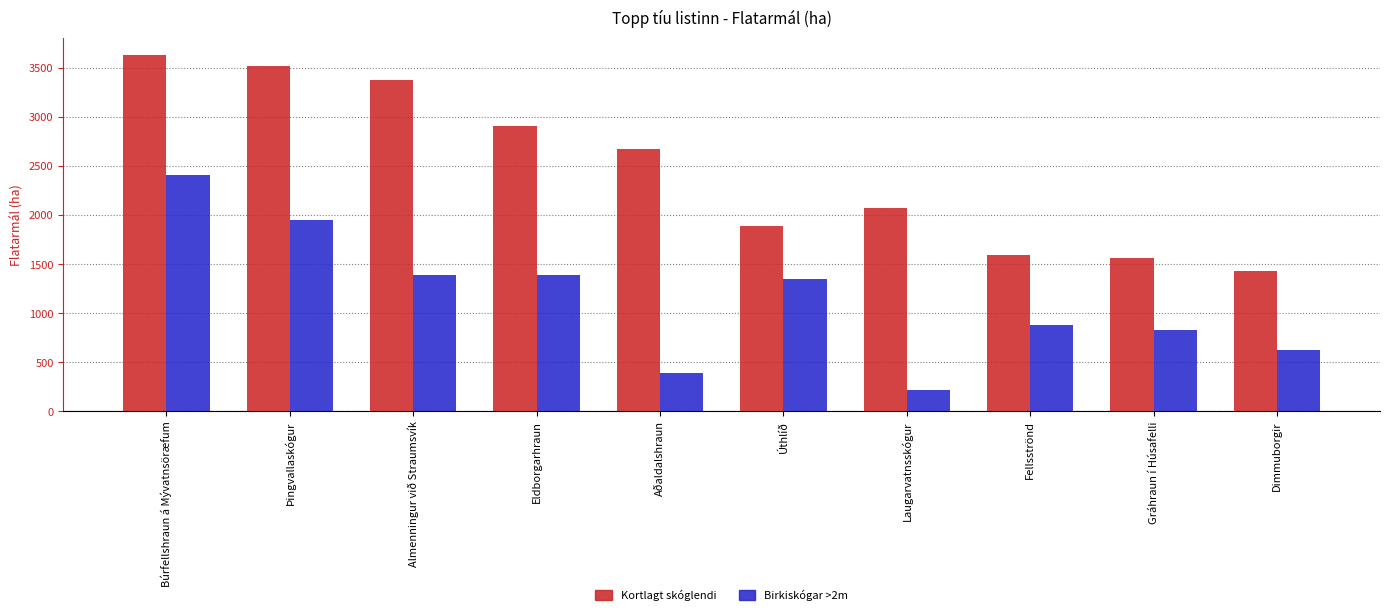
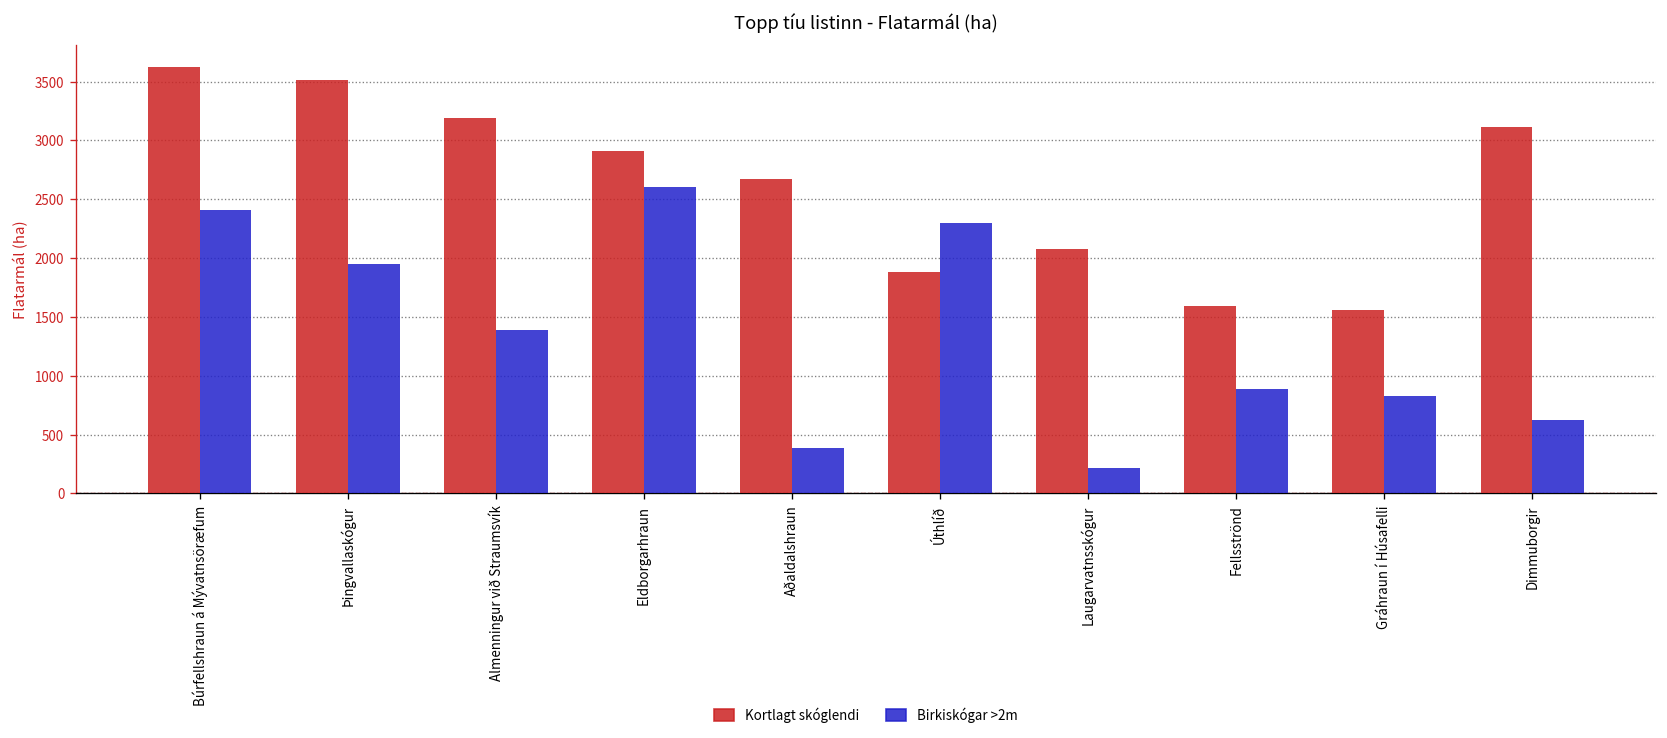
Kortlagt skóglendi, Almenningur við Straumsvík: 3400 -> 3200
Birkiskógar >2m, Eldborgarhraun: 1400 -> 2600
Birkiskógar >2m, Úthlíð: 1300 -> 2300
Kortlagt skóglendi, Dimmuborgir: 1400 -> 3100
